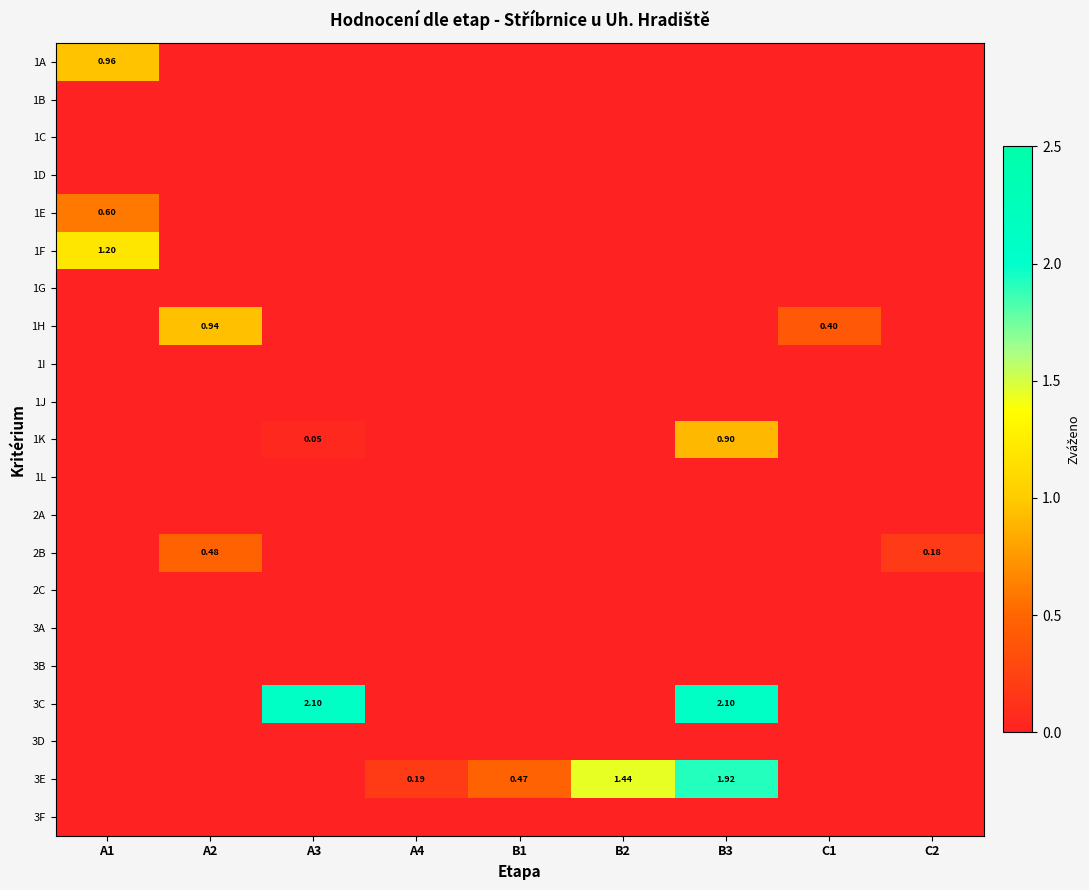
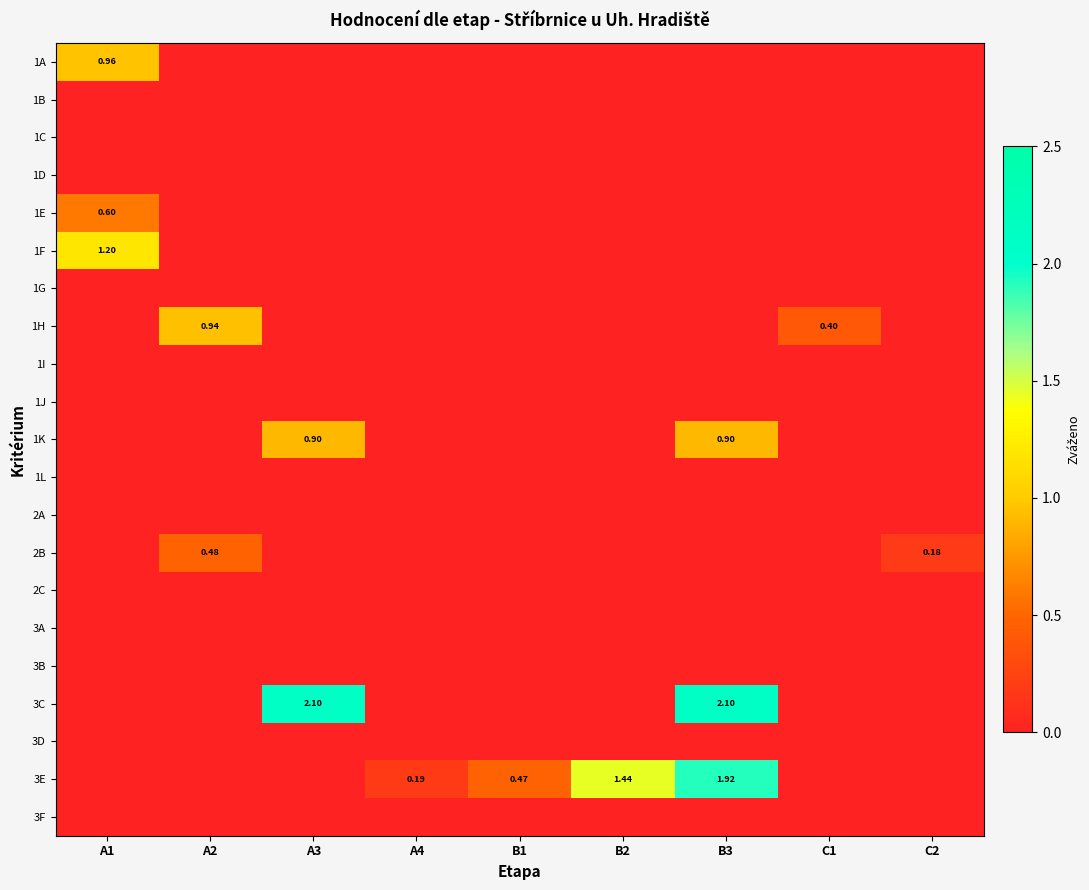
1K, A3: 0.05 -> 0.90
